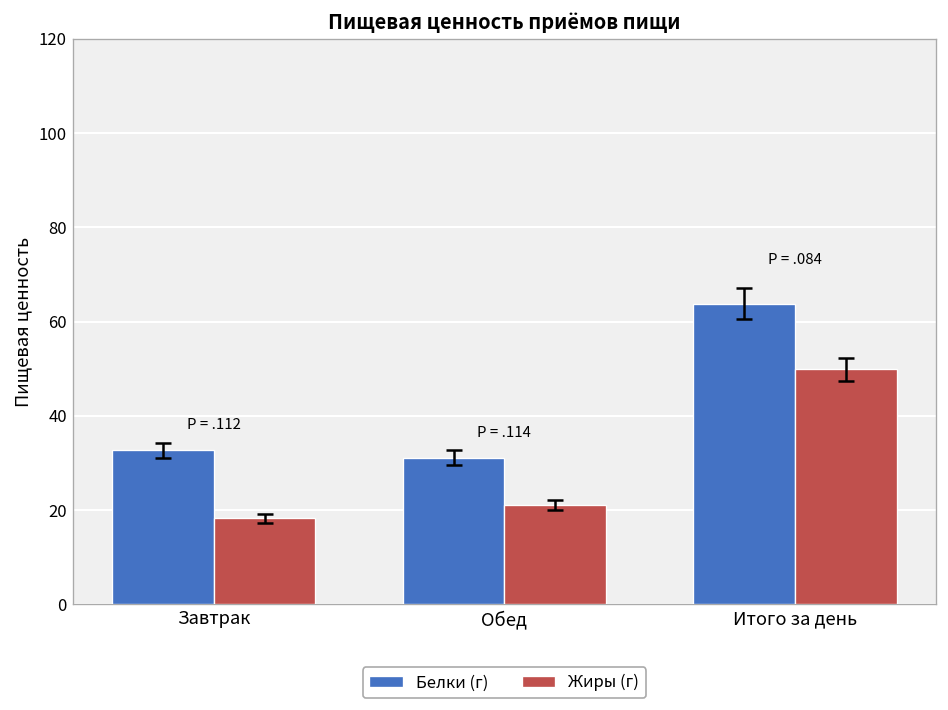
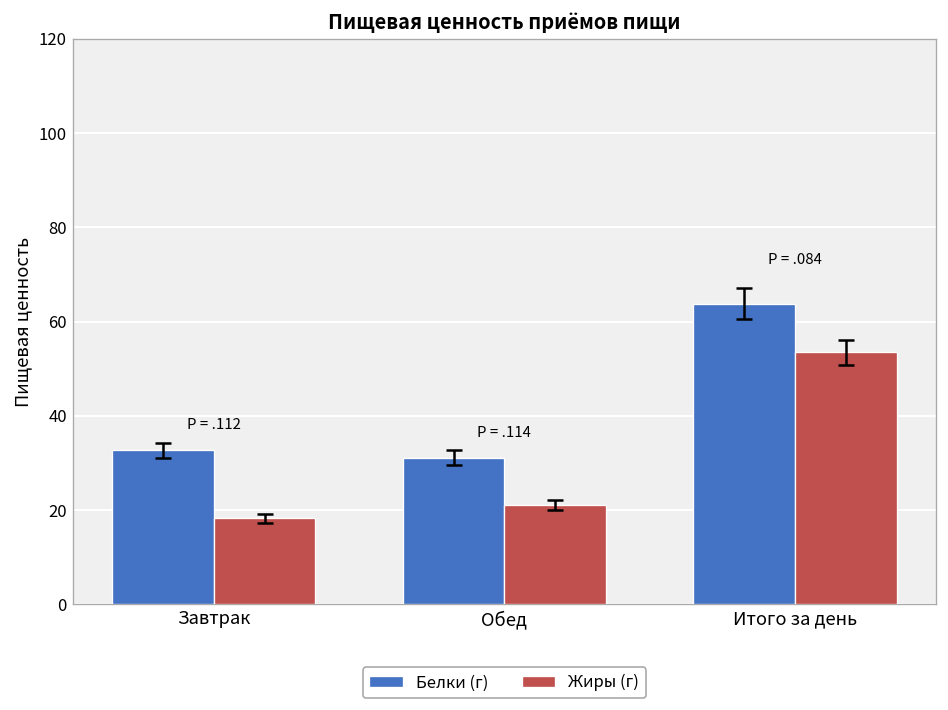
Жиры (г), Итого за день: 50 -> 53
